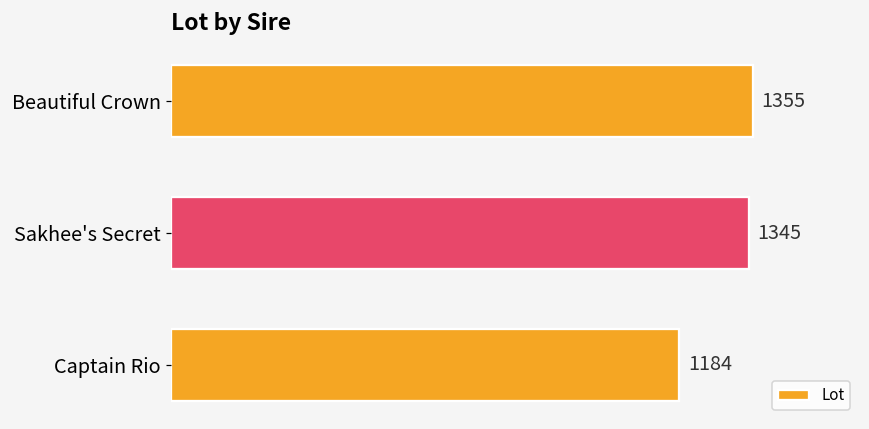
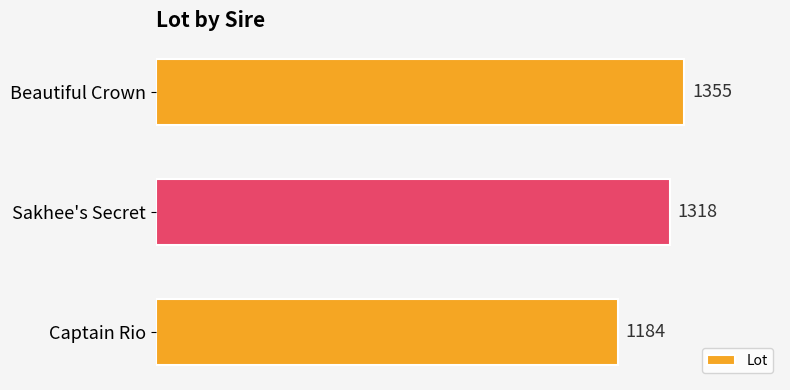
Sakhee's Secret: 1345 -> 1318
